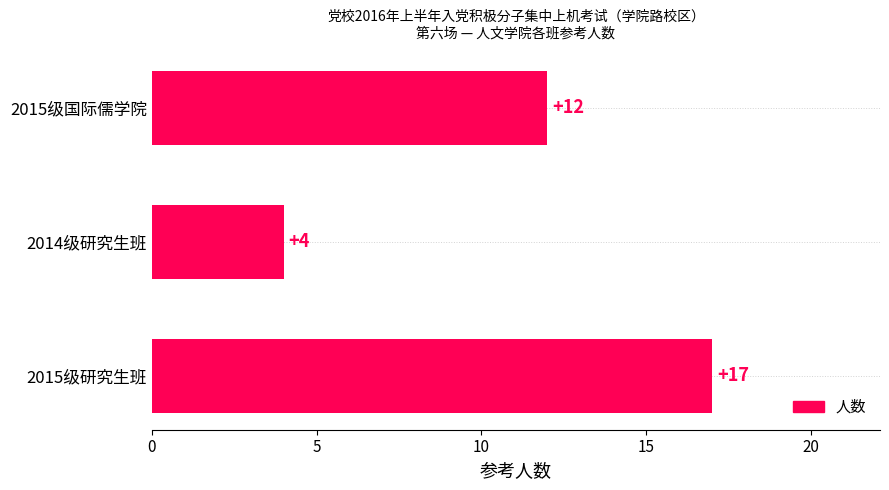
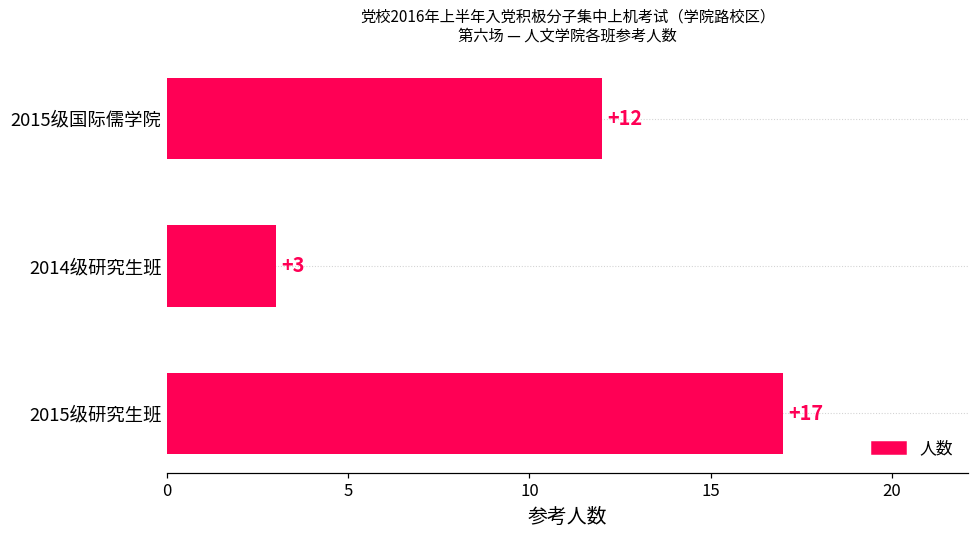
2014级研究生班: +4 -> +3
